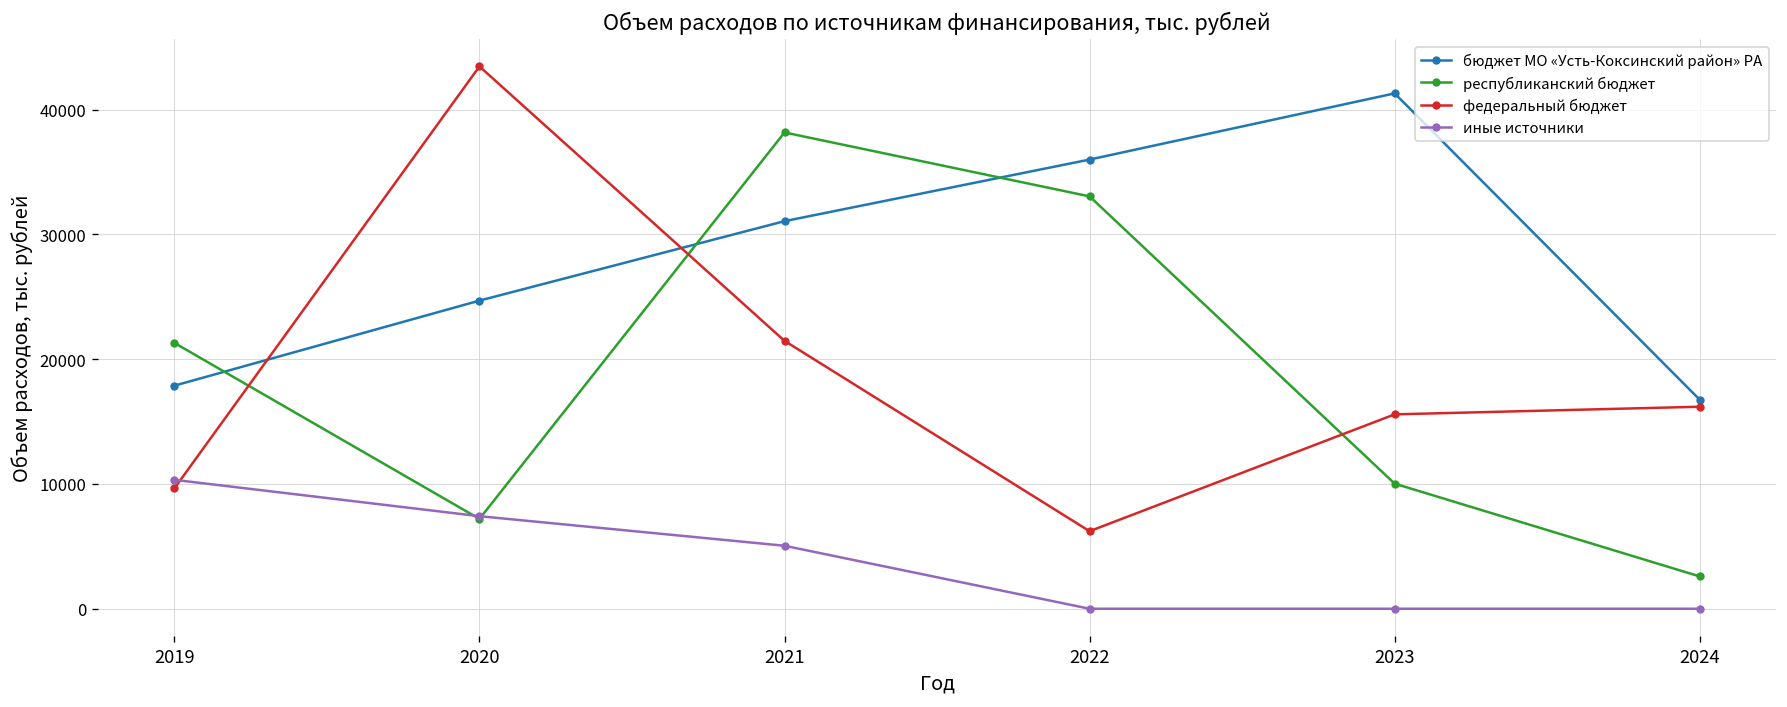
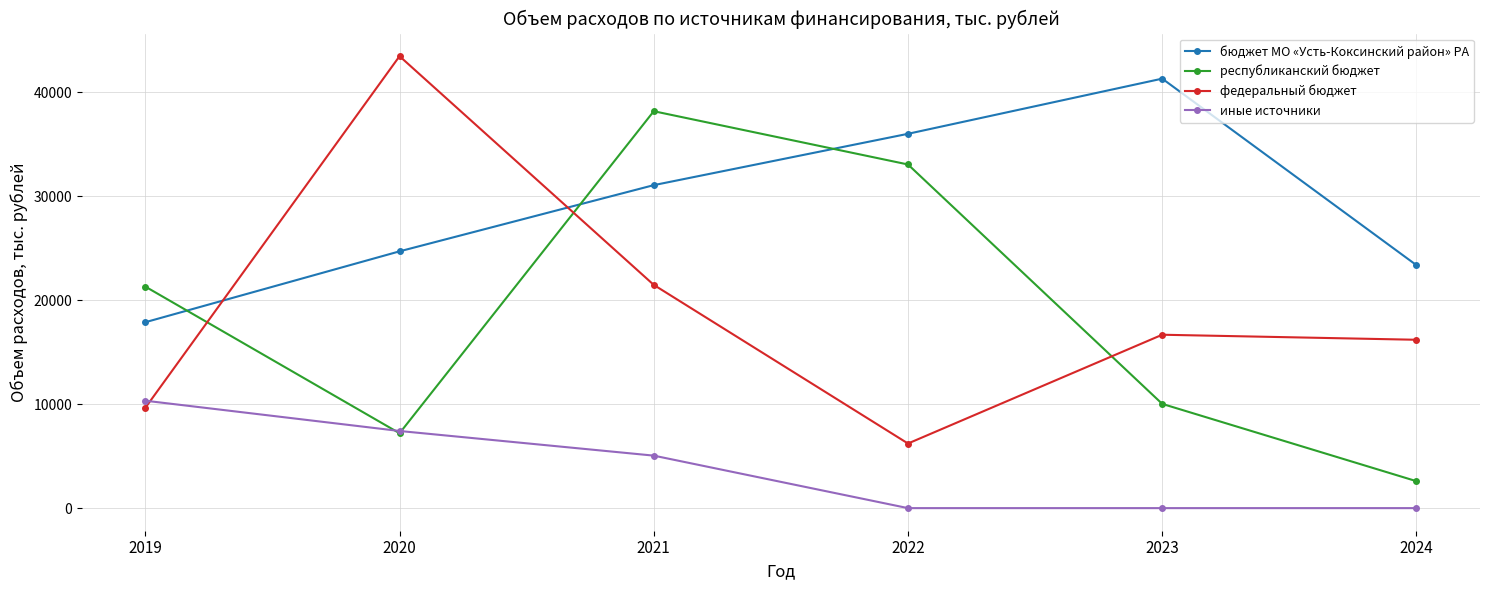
федеральный бюджет, 2023: 15600 -> 16700
бюджет МО «Усть-Коксинский район» РА, 2024: 16800 -> 23400
